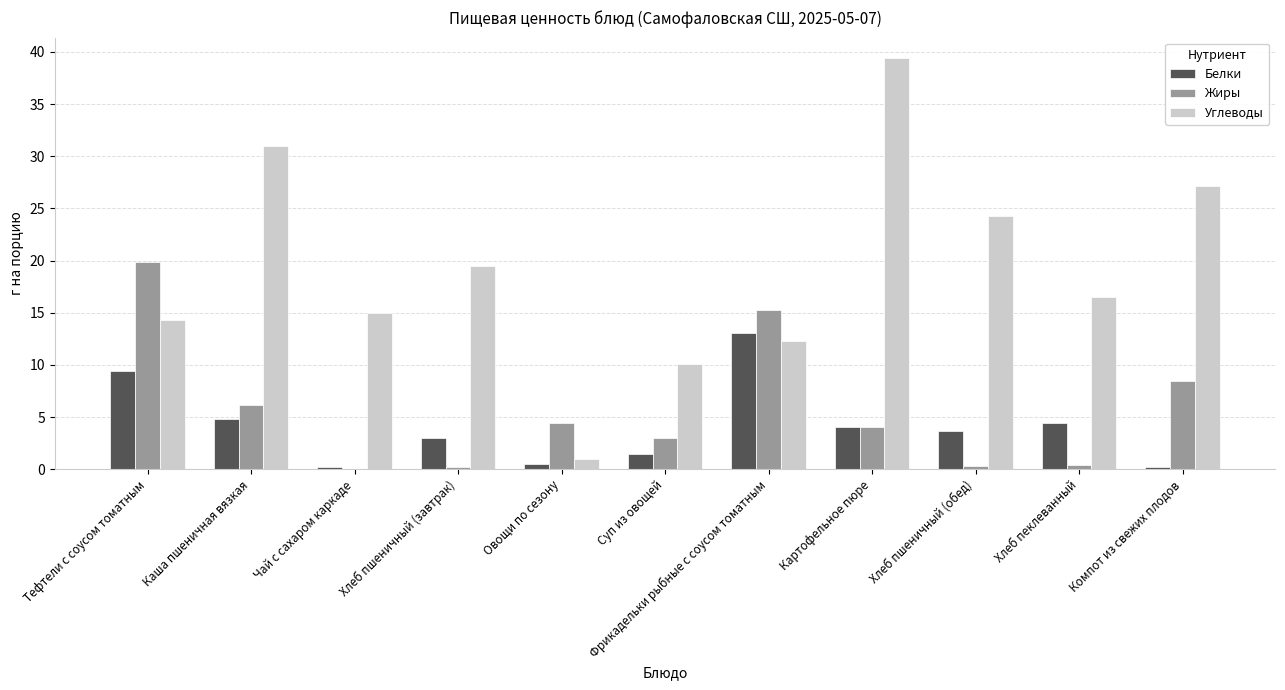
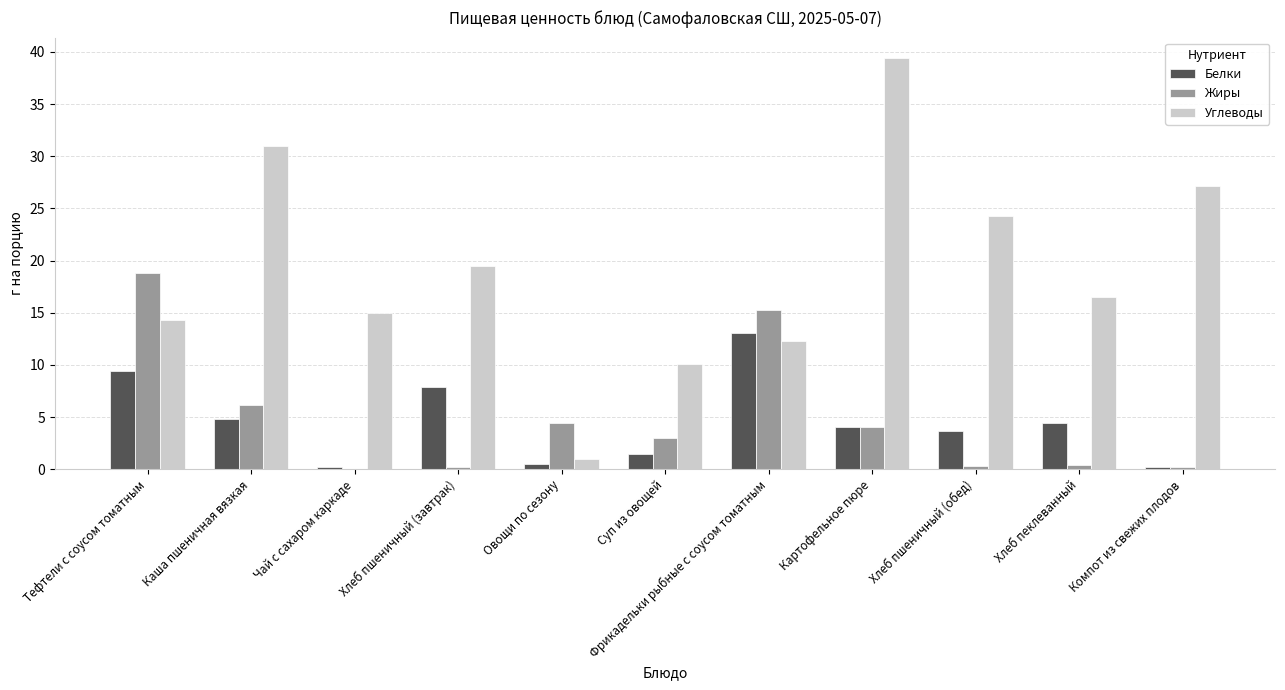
Жиры, Тефтели с соусом томатным: 19.9 -> 18.8
Белки, Хлеб пшеничный (завтрак): 3.0 -> 7.9
Жиры, Компот из свежих плодов: 8.5 -> 0.2
